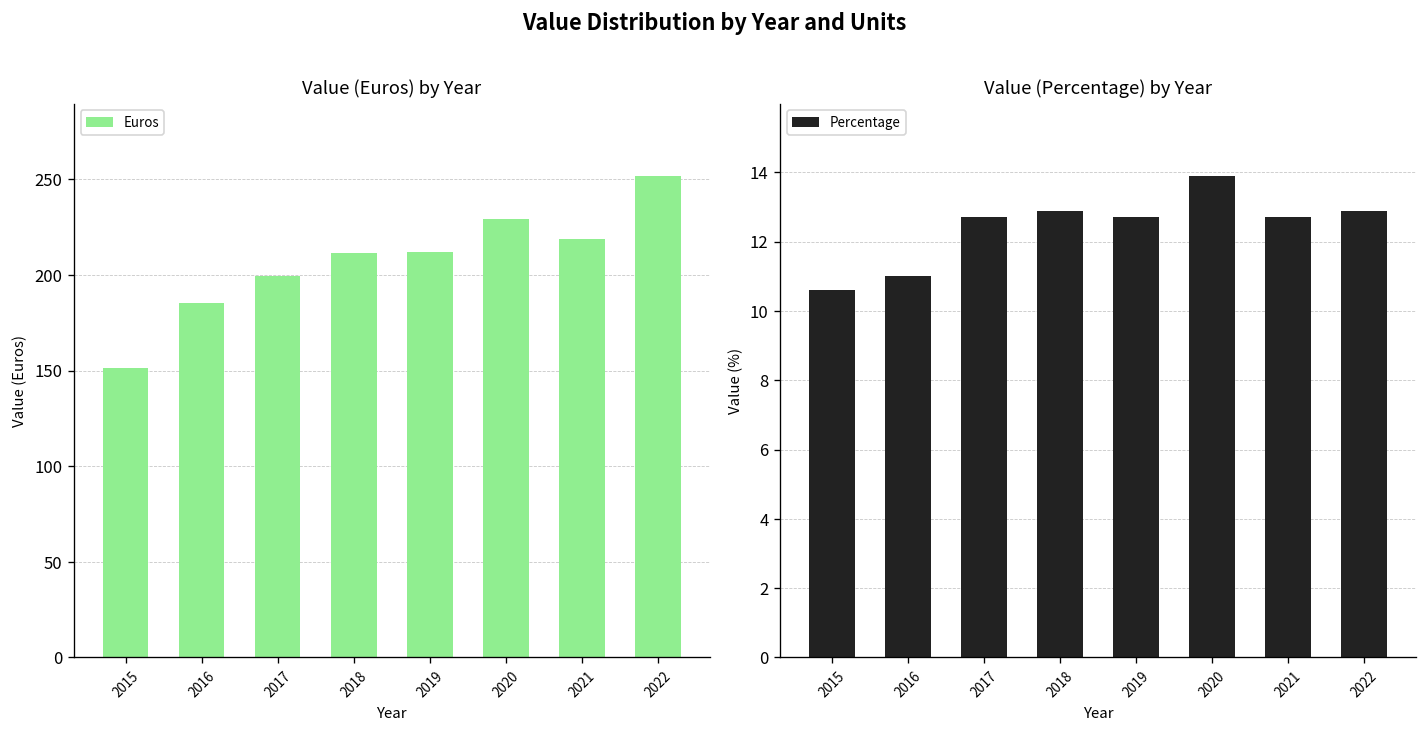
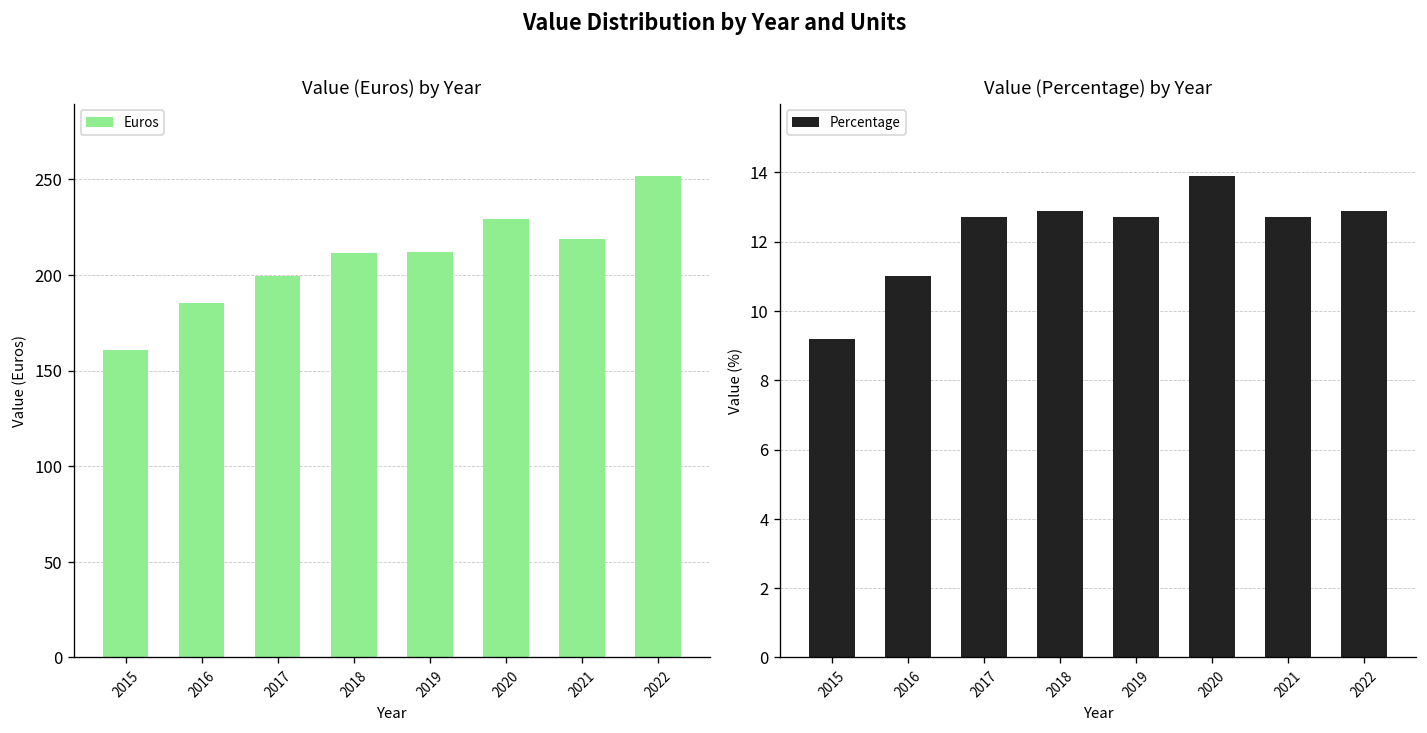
Value (Euros) by Year, 2015: 151 -> 161
Value (Percentage) by Year, 2015: 10.6 -> 9.2
